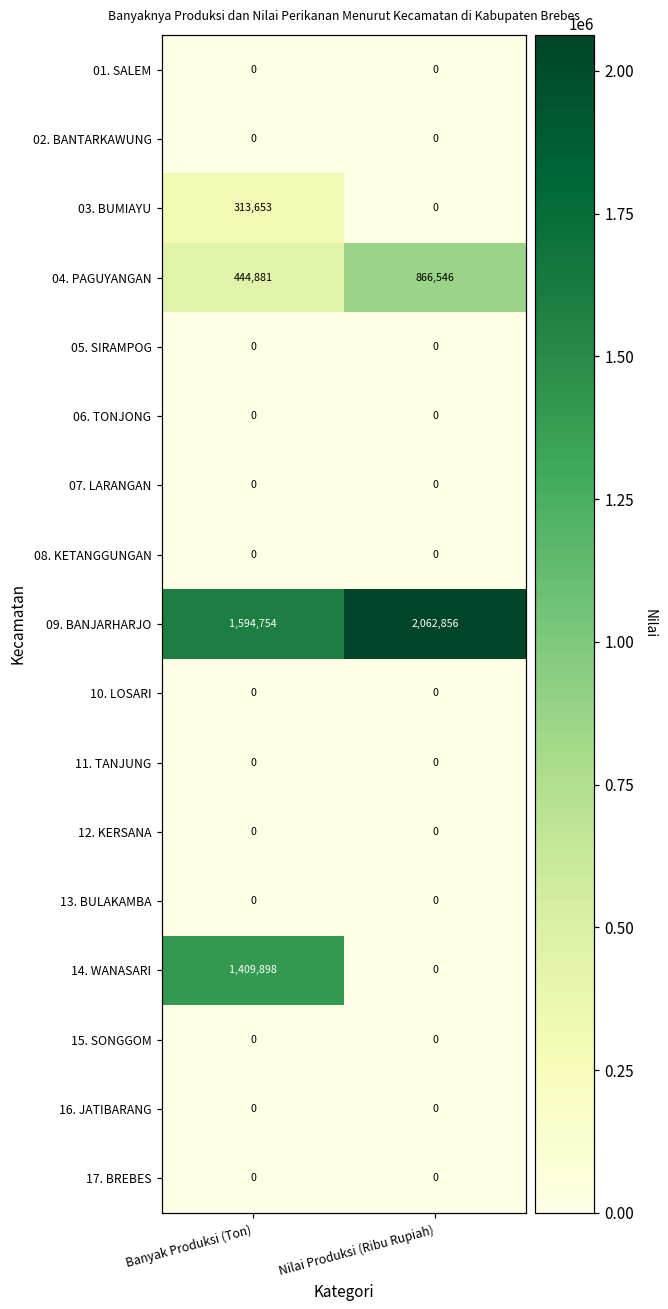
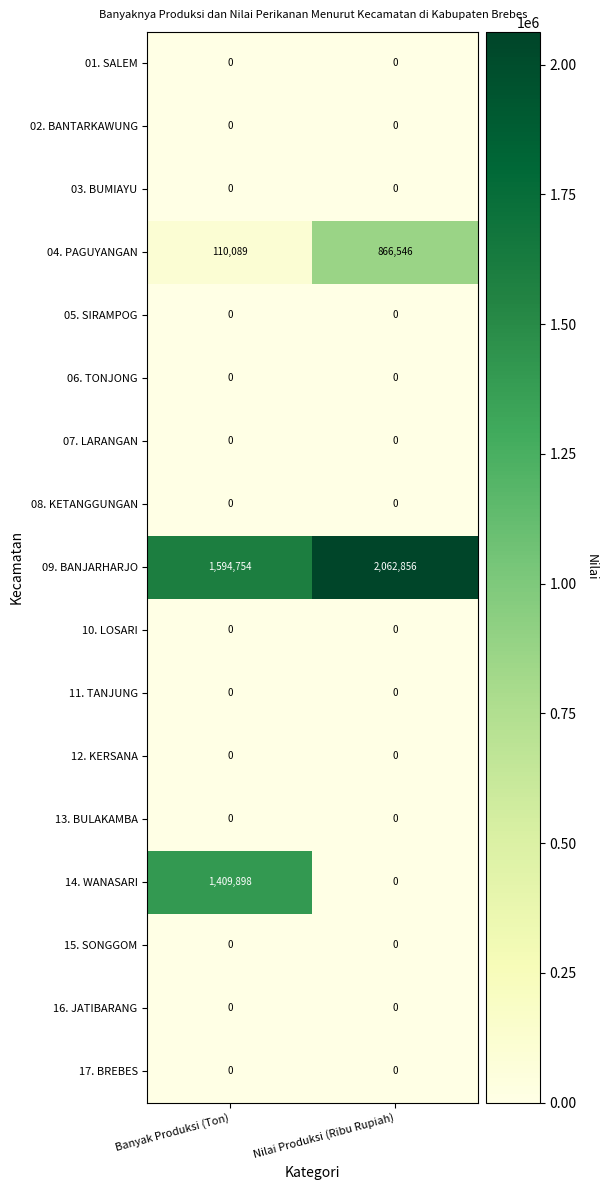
03. BUMIAYU, Banyak Produksi (Ton): 313,653 -> 0
04. PAGUYANGAN, Banyak Produksi (Ton): 444,881 -> 110,089
